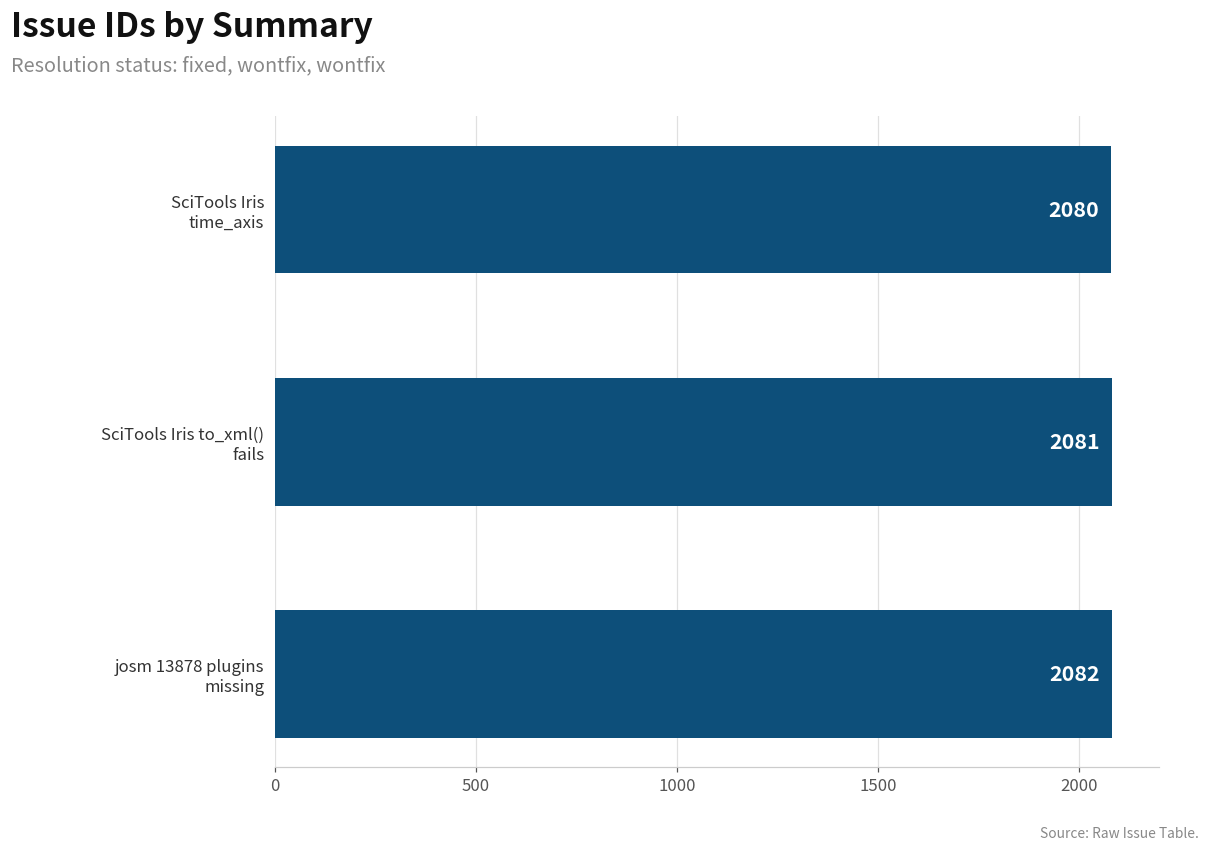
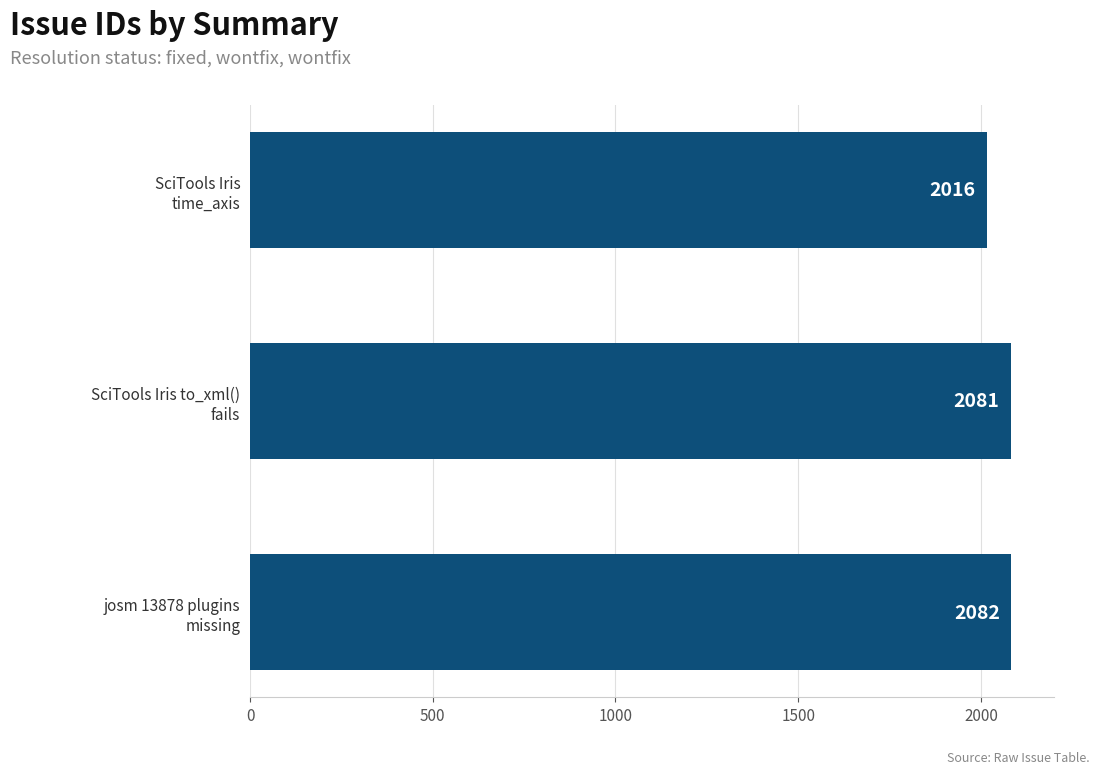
SciTools Iris time_axis: 2080 -> 2016
